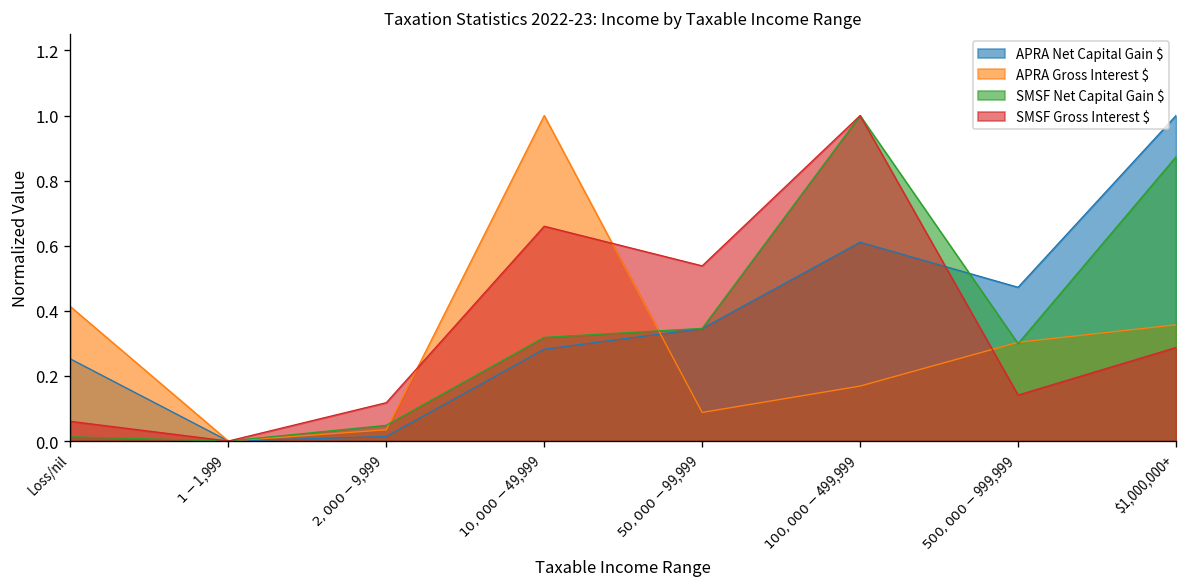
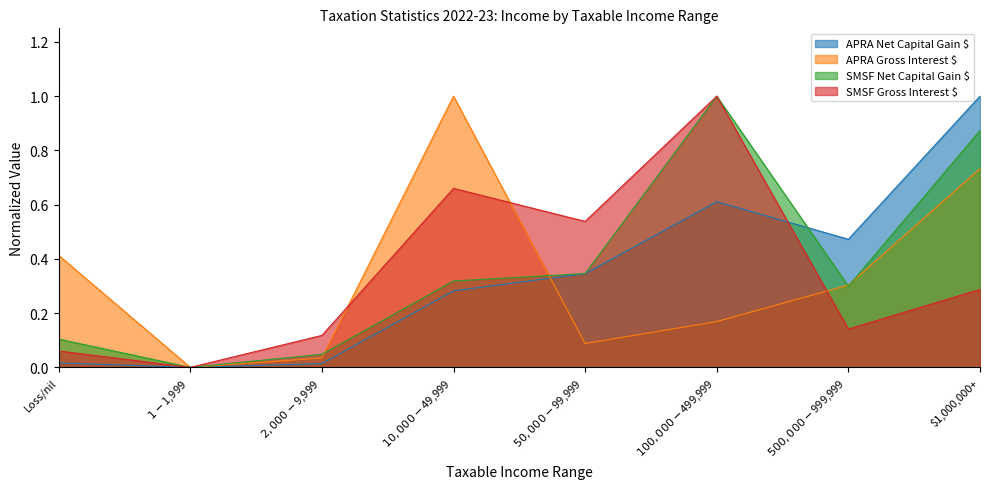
APRA Net Capital Gain $, Loss/nil: 0.25 -> 0.02
SMSF Net Capital Gain $, Loss/nil: 0.01 -> 0.10
APRA Gross Interest $, $1,000,000+: 0.36 -> 0.73
